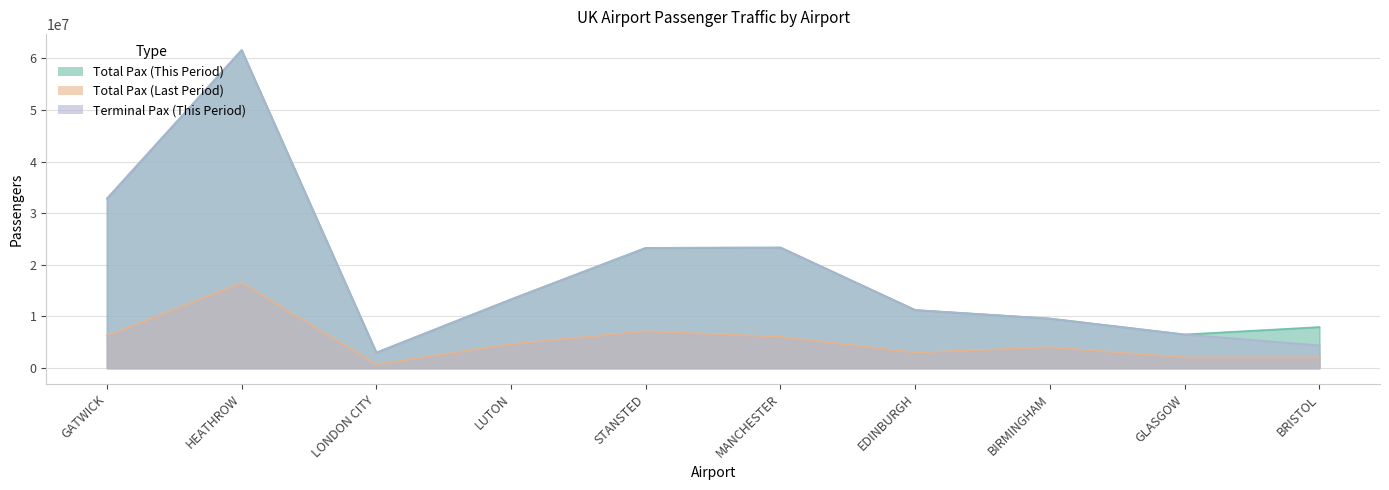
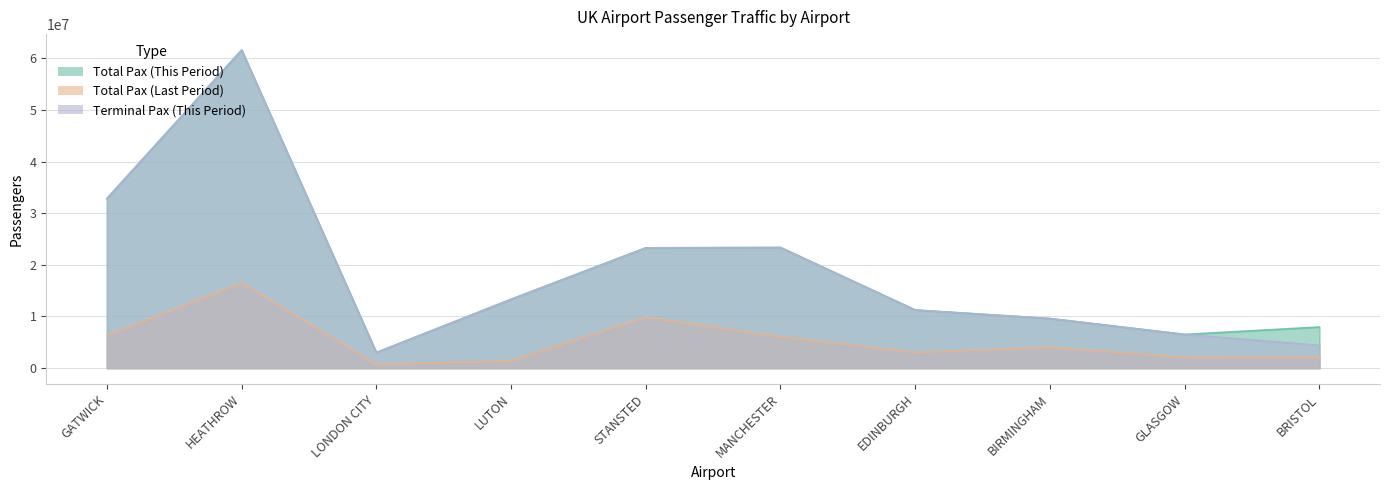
Total Pax (Last Period), LUTON: 5000000 -> 1000000
Total Pax (Last Period), STANSTED: 7000000 -> 10000000
